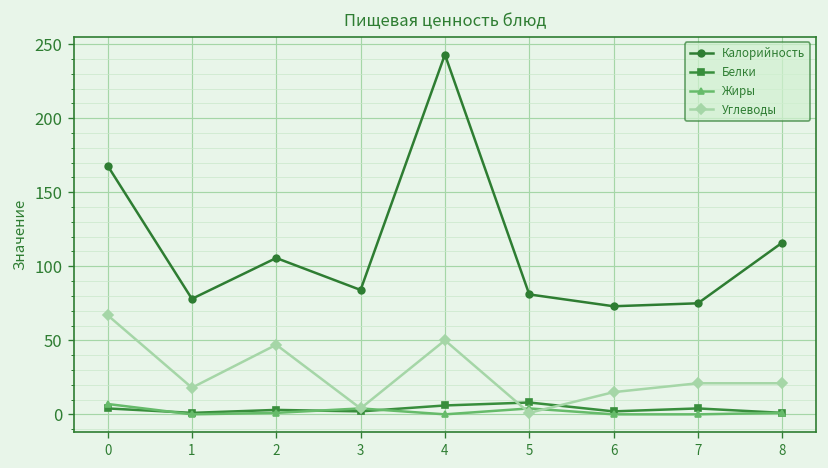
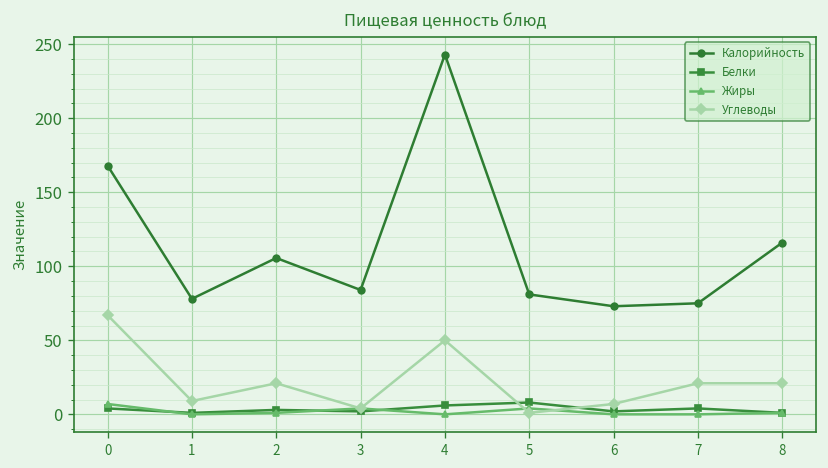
Углеводы, 1: 18 -> 9
Углеводы, 2: 47 -> 21
Углеводы, 6: 15 -> 7
